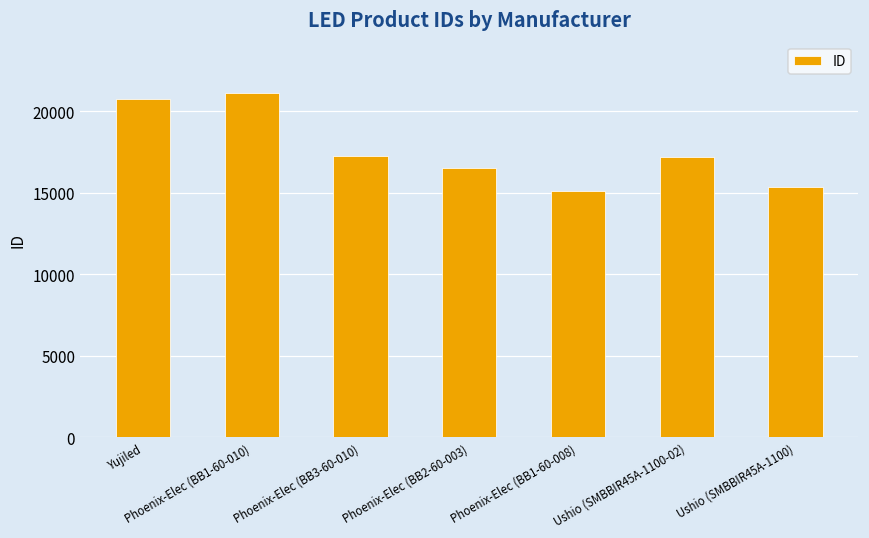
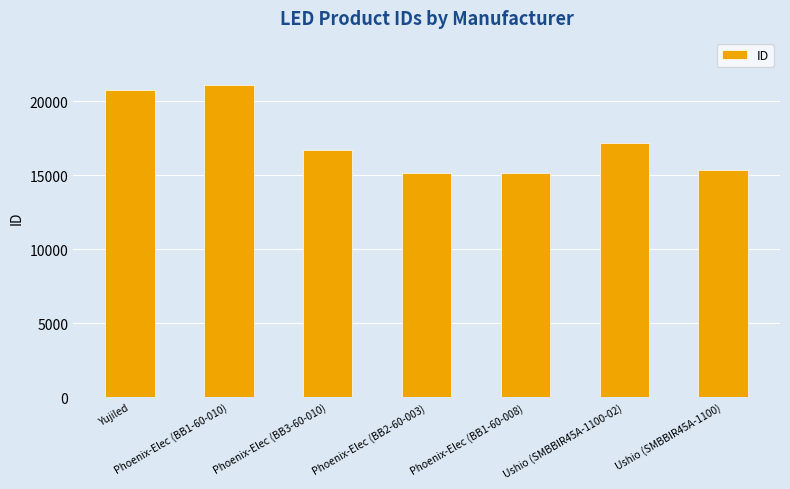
Phoenix-Elec (BB3-60-010): 17300 -> 16700
Phoenix-Elec (BB2-60-003): 16500 -> 15100
